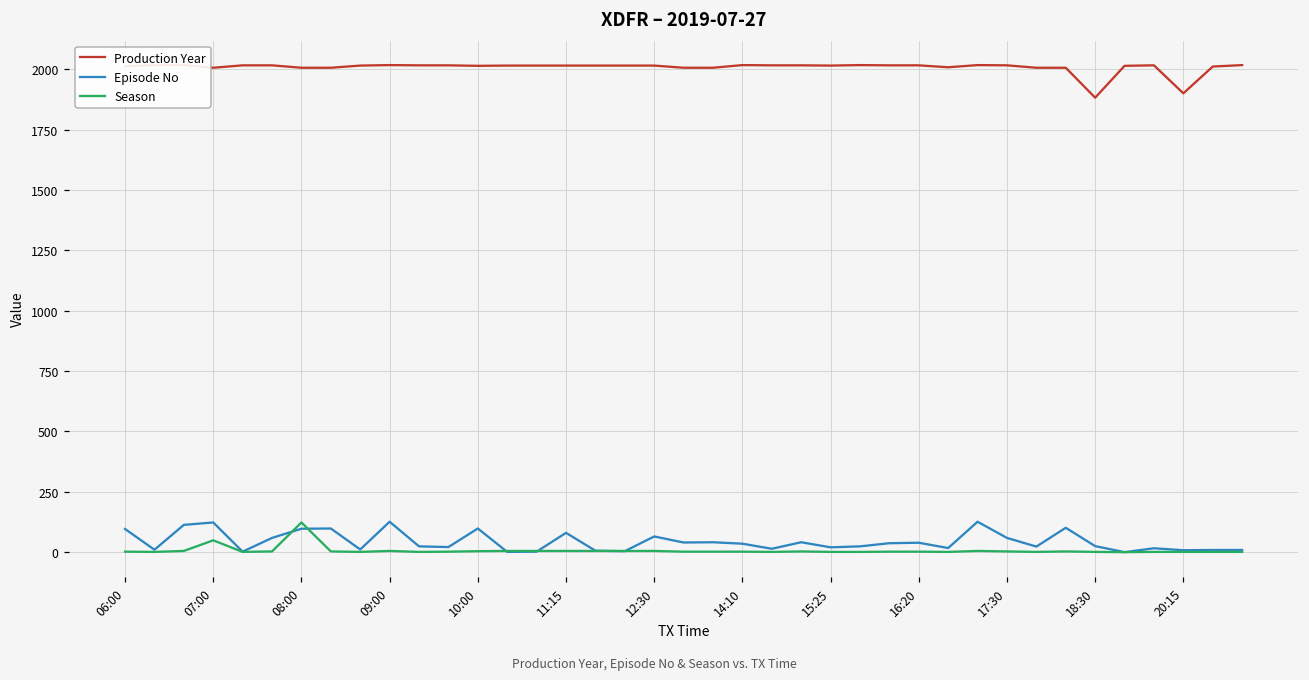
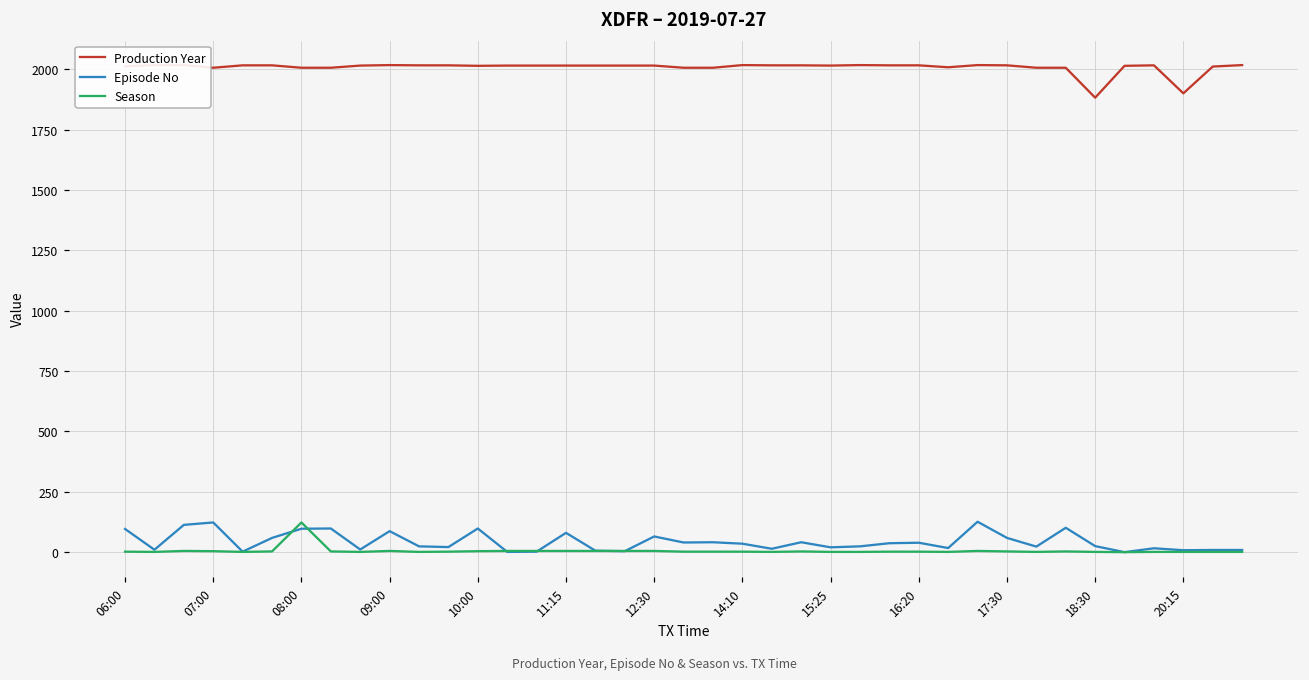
Season, 07:00: 50 -> 0
Episode No, 09:00: 130 -> 90
